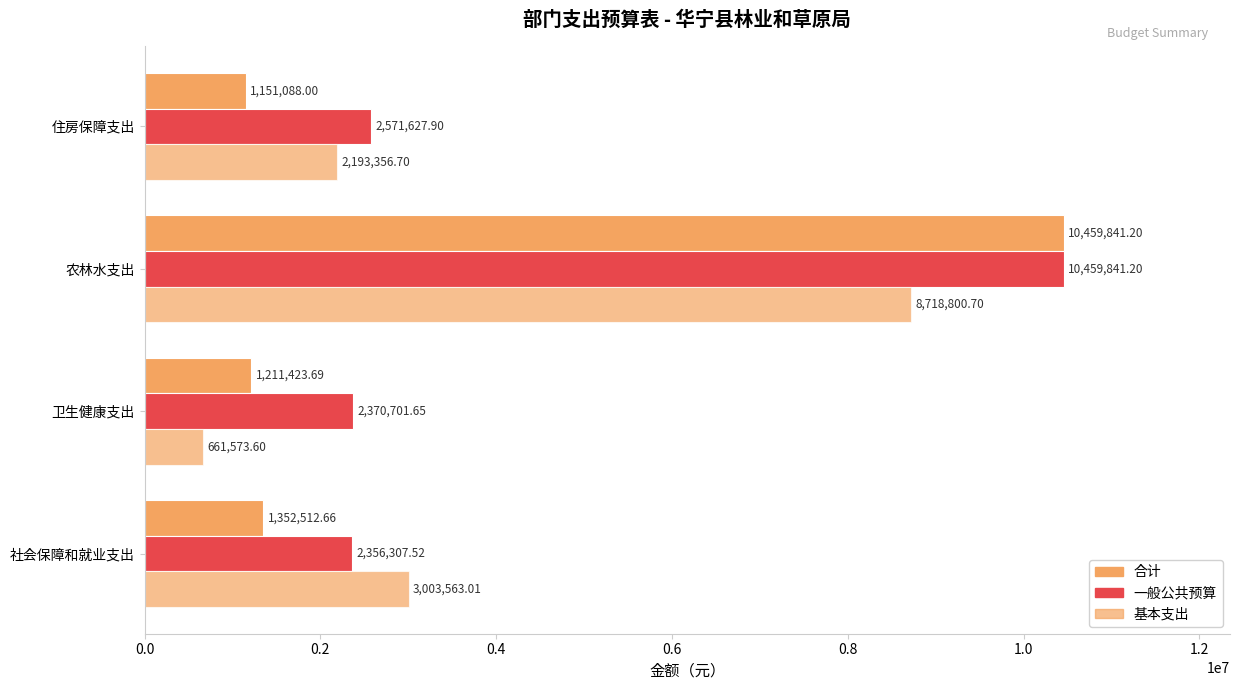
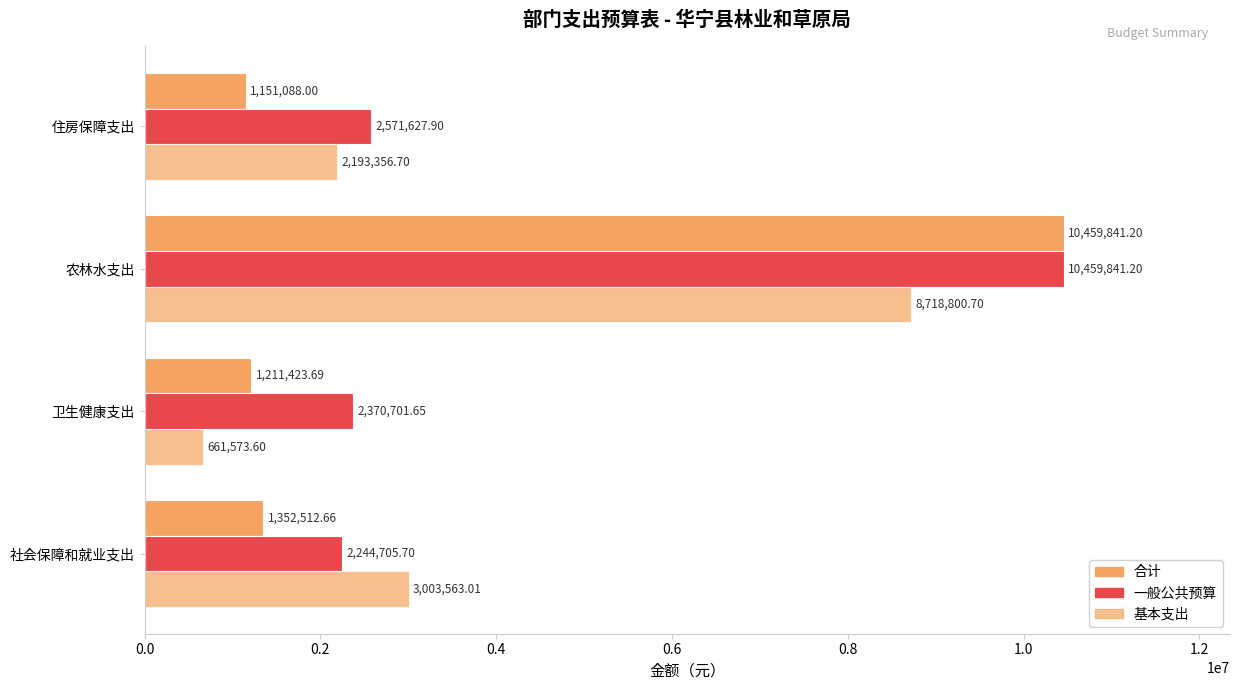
一般公共预算, 社会保障和就业支出: 2,356,307.52 -> 2,244,705.70
